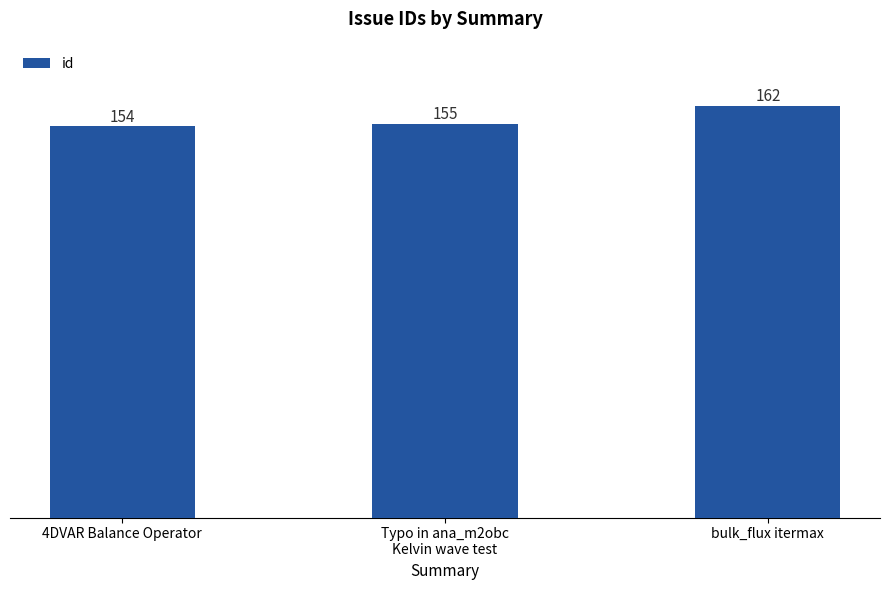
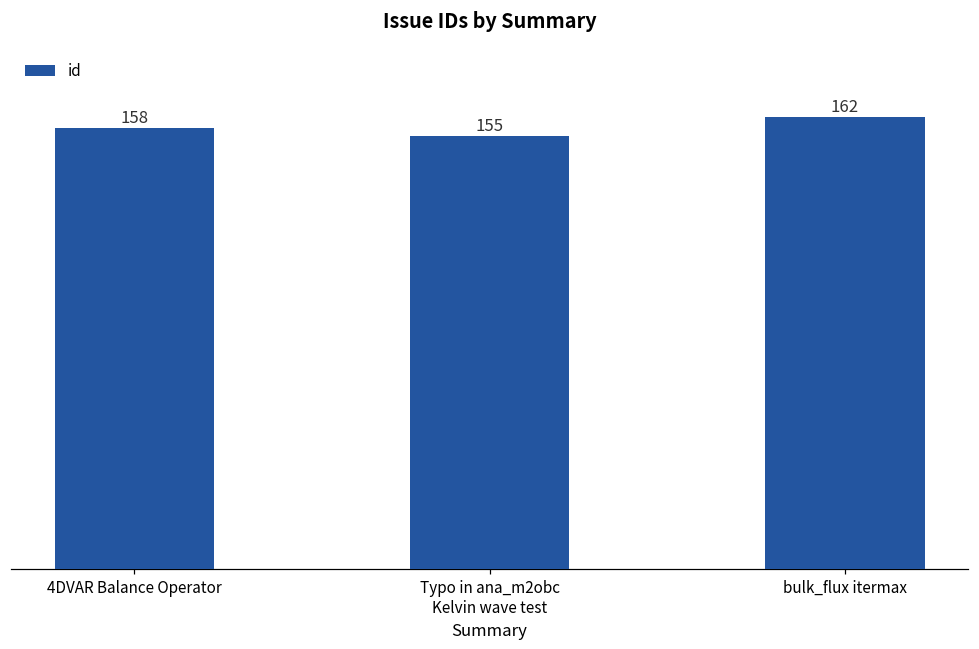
4DVAR Balance Operator: 154 -> 158
